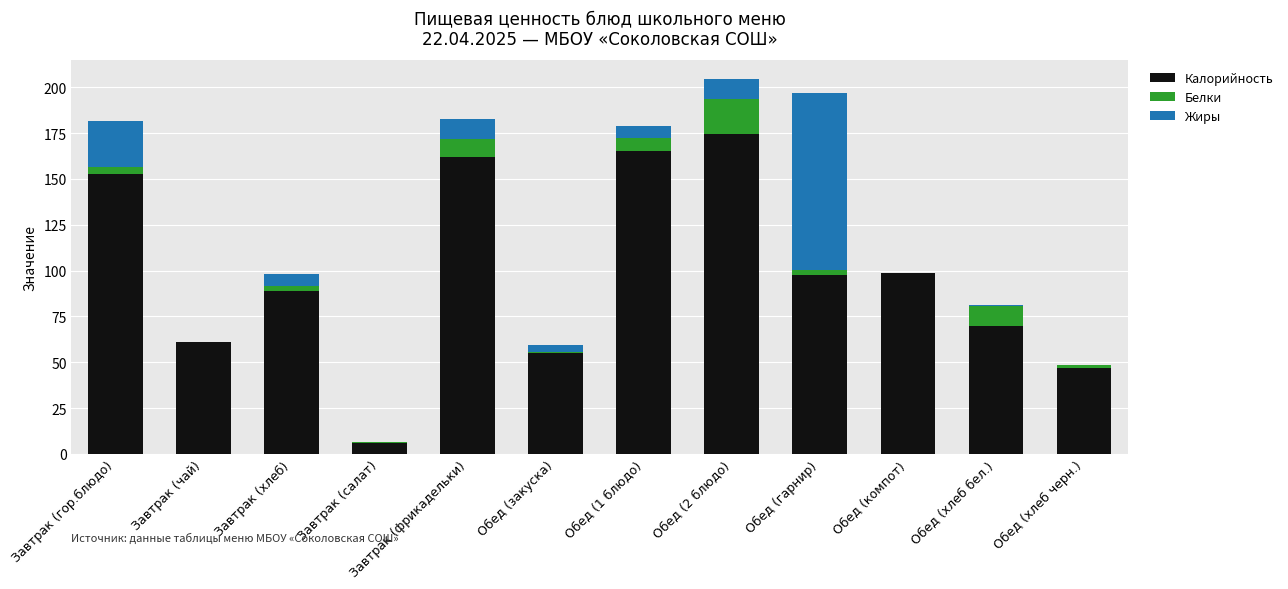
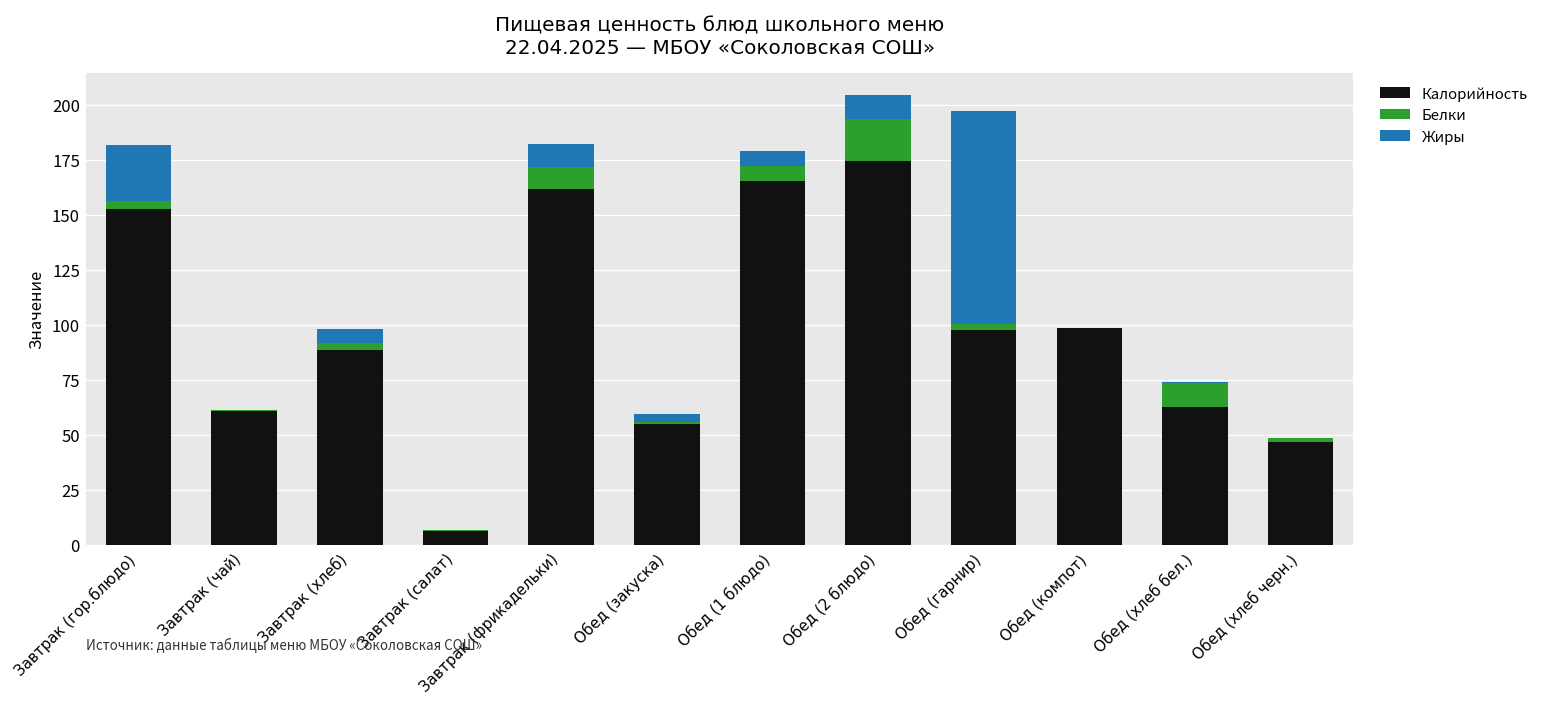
Калорийность, Обед (хлеб бел.): 70 -> 63
